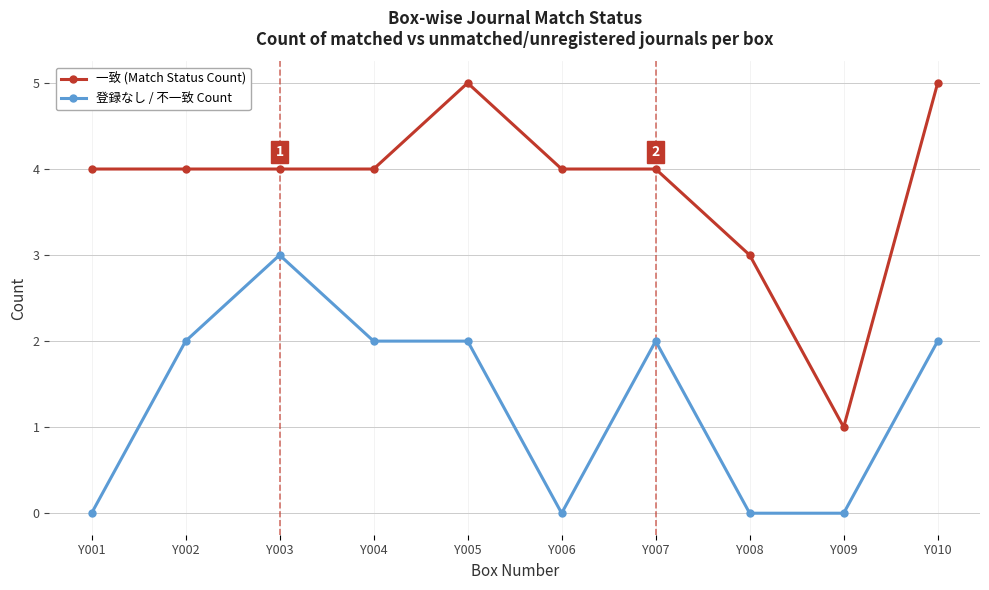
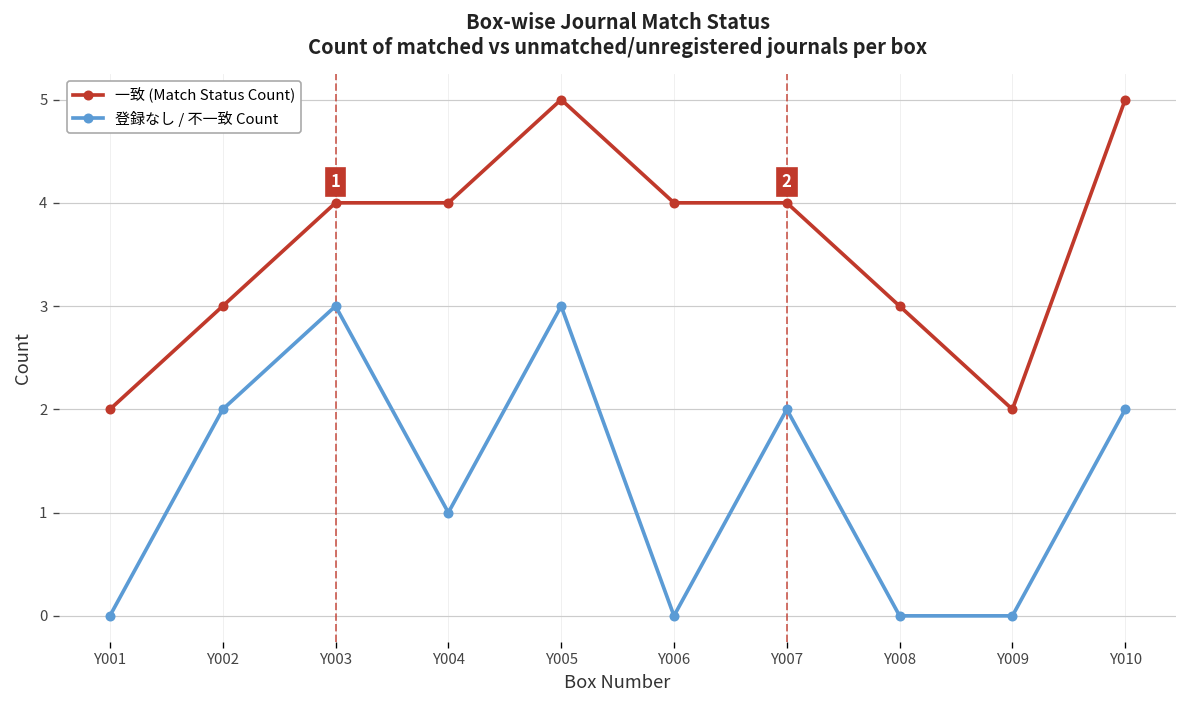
一致 (Match Status Count), Y001: 4 -> 2
一致 (Match Status Count), Y002: 4 -> 3
登録なし / 不一致 Count, Y004: 2 -> 1
登録なし / 不一致 Count, Y005: 2 -> 3
一致 (Match Status Count), Y009: 1 -> 2
